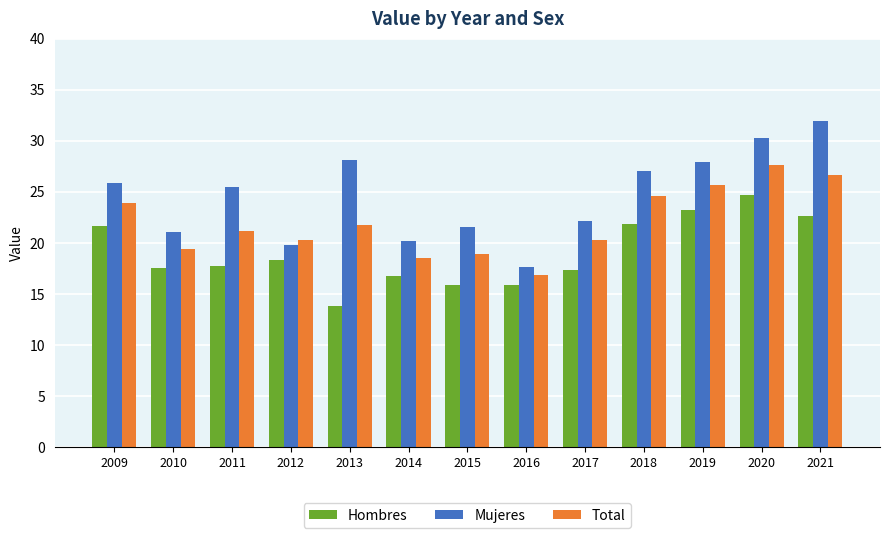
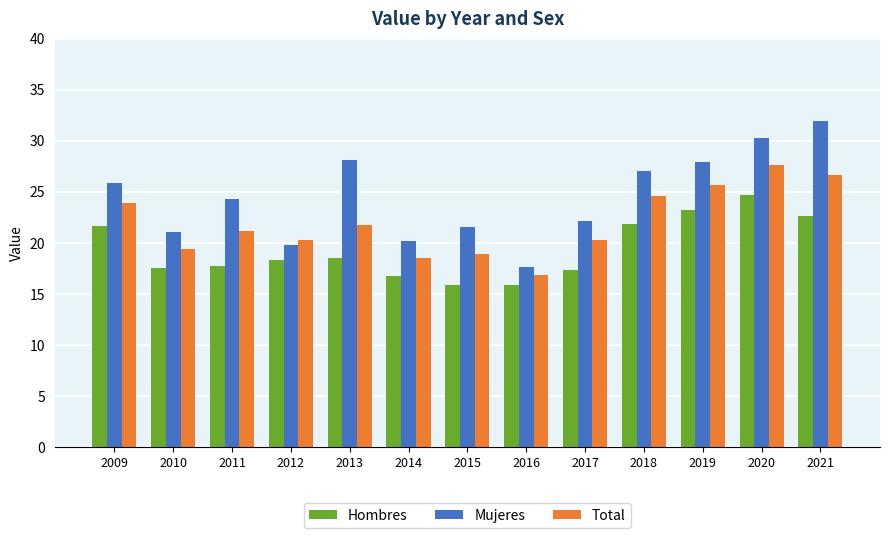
Mujeres, 2011: 25.5 -> 24.3
Hombres, 2013: 13.8 -> 18.5
